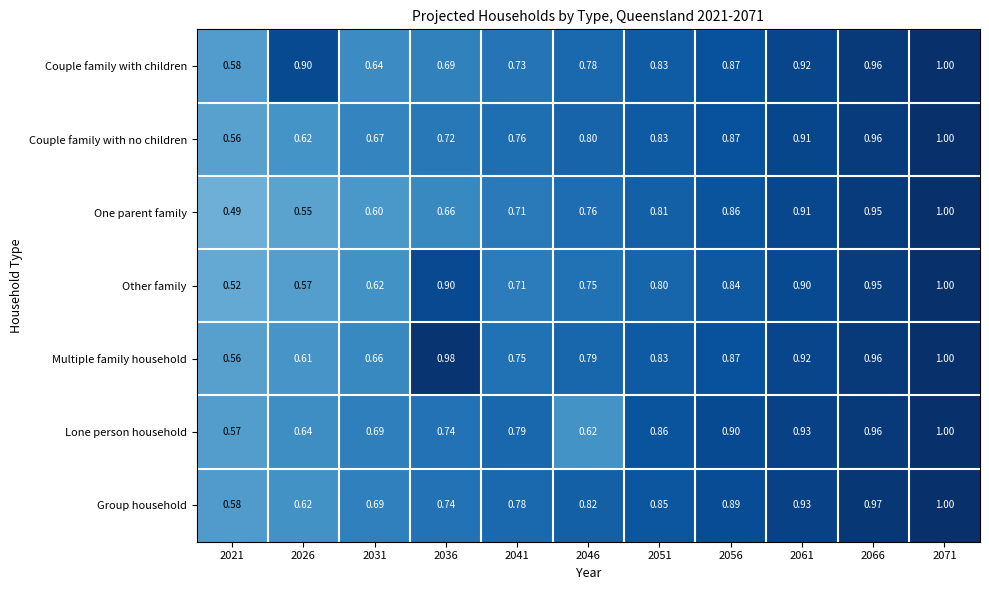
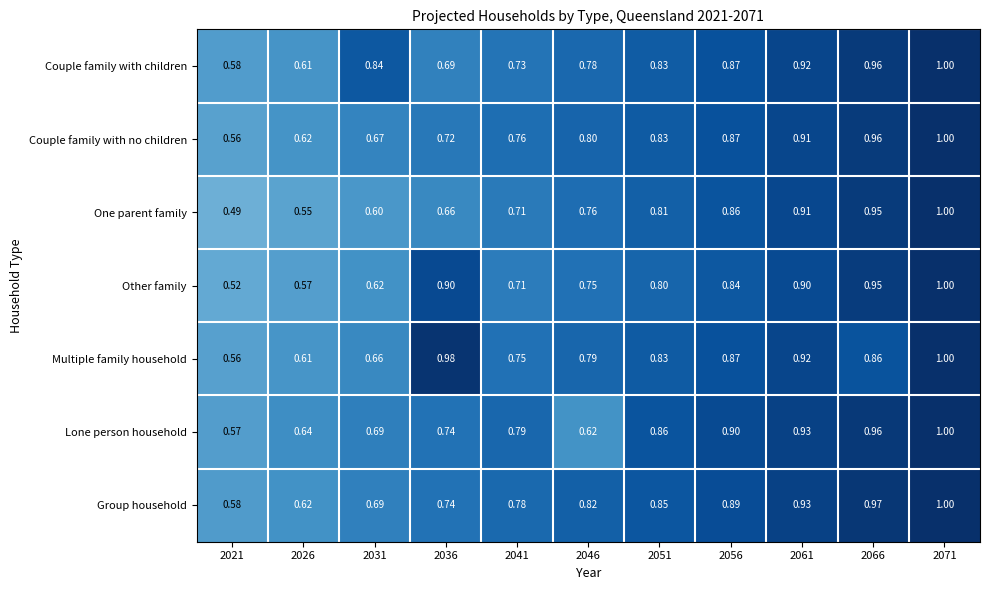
Couple family with children, 2026: 0.90 -> 0.61
Couple family with children, 2031: 0.64 -> 0.84
Multiple family household, 2066: 0.96 -> 0.86
